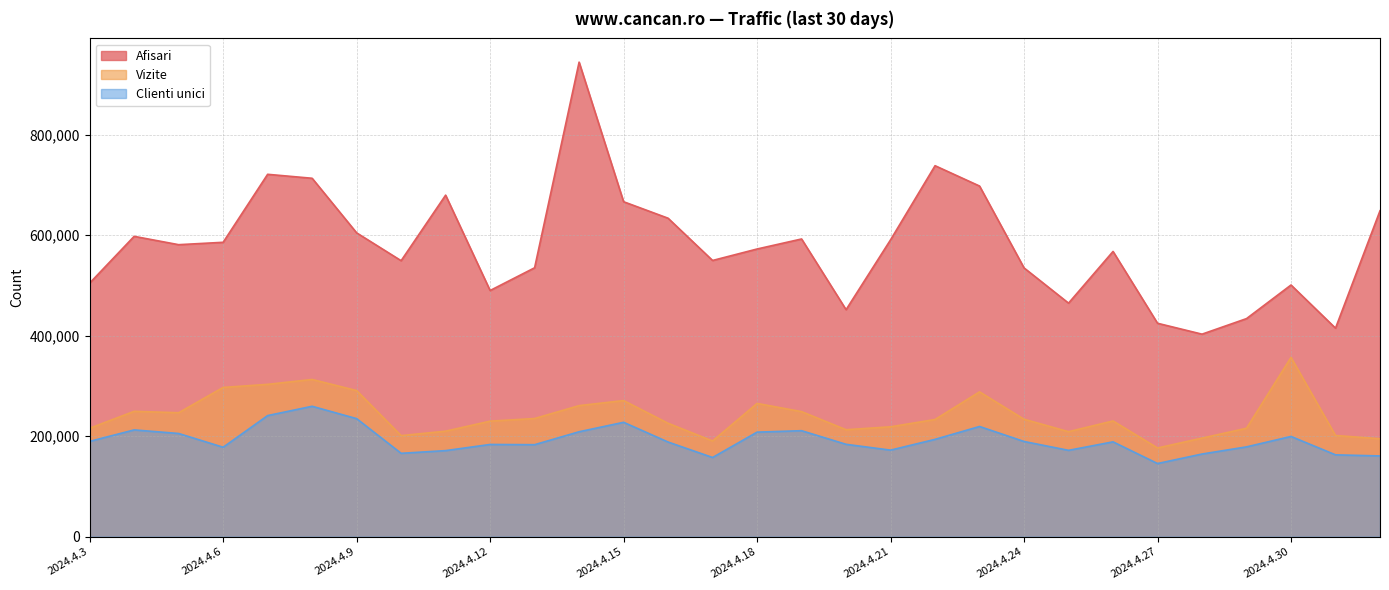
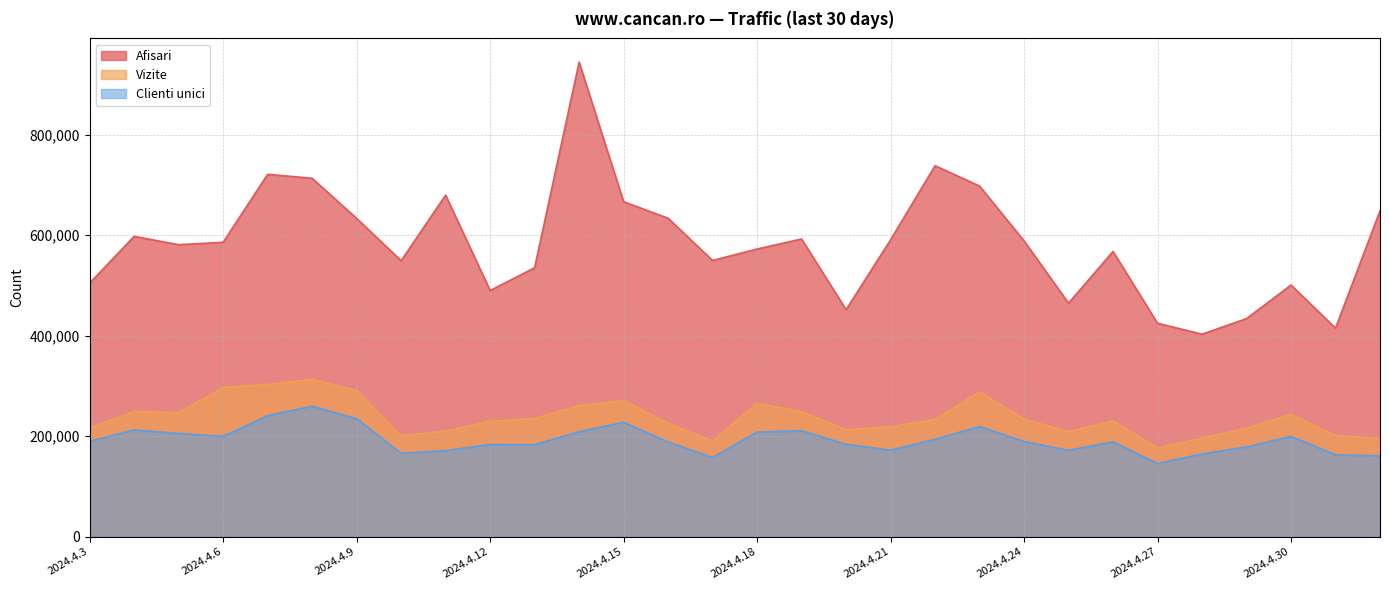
Clienti unici, 2024.4.6: 180,000 -> 200,000
Afisari, 2024.4.9: 600,000 -> 630,000
Afisari, 2024.4.24: 530,000 -> 590,000
Vizite, 2024.4.30: 360,000 -> 240,000
